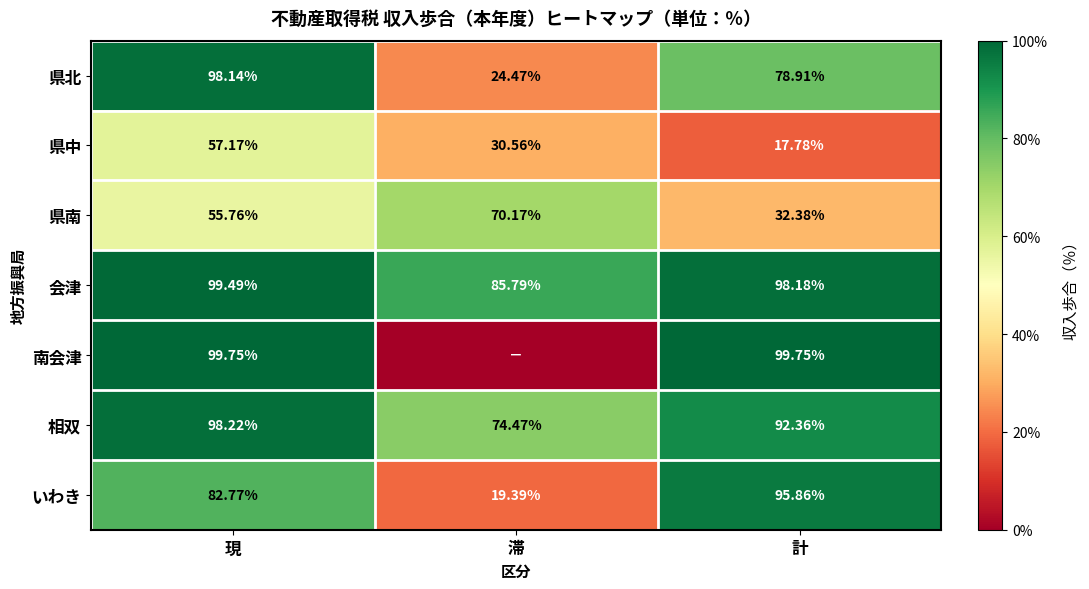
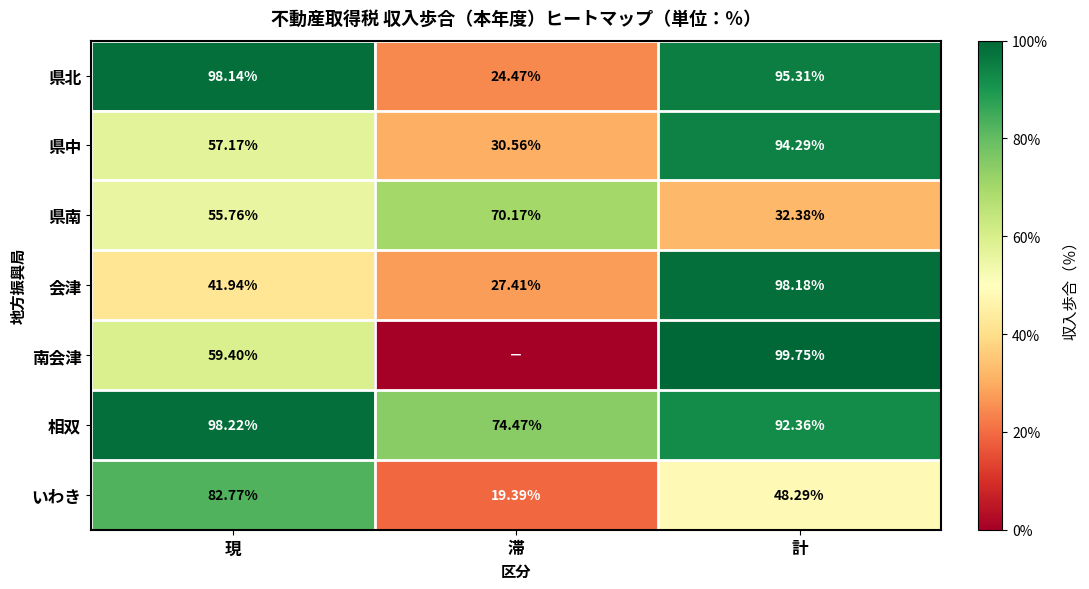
県北, 計: 78.91% -> 95.31%
県中, 計: 17.78% -> 94.29%
会津, 現: 99.49% -> 41.94%
会津, 滞: 85.79% -> 27.41%
南会津, 現: 99.75% -> 59.40%
いわき, 計: 95.86% -> 48.29%
